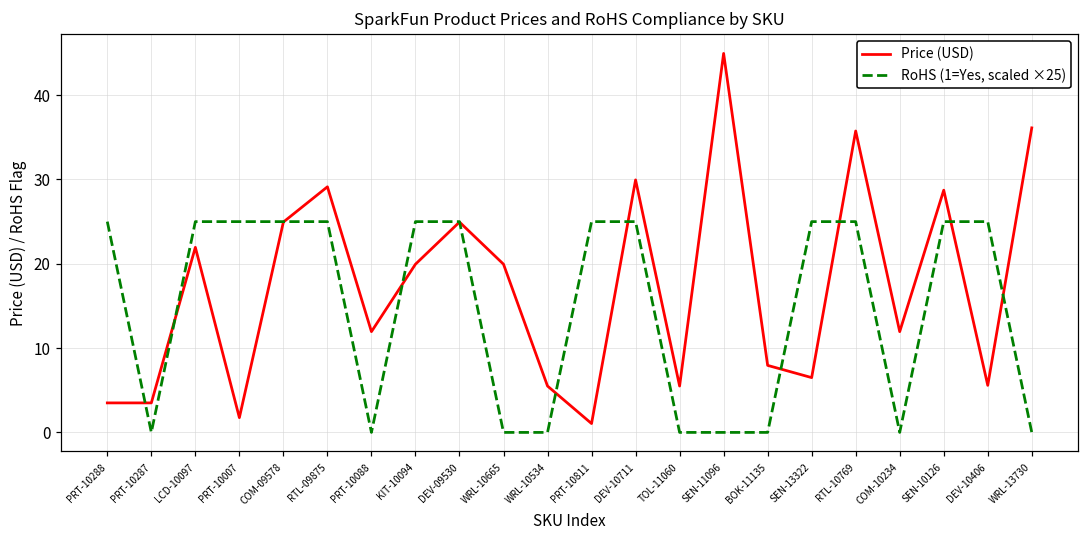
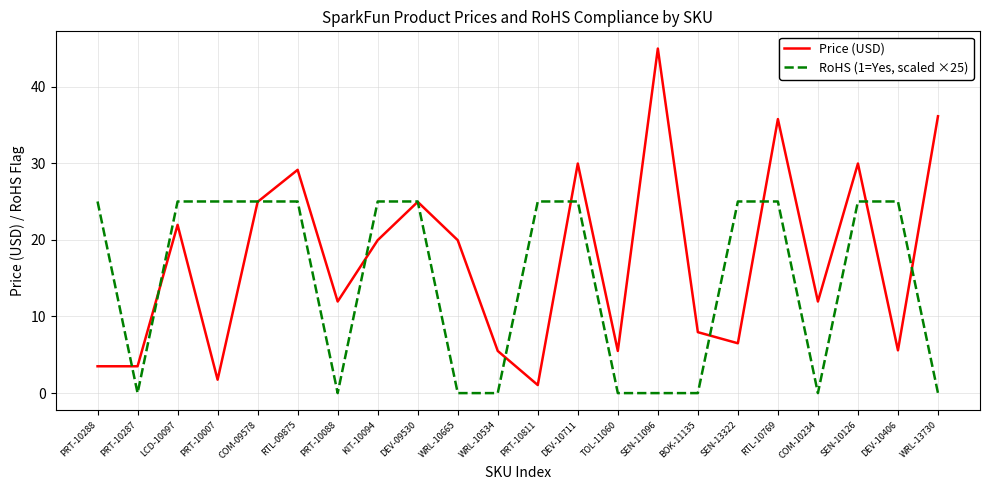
Price (USD), SEN-10126: 29 -> 30
